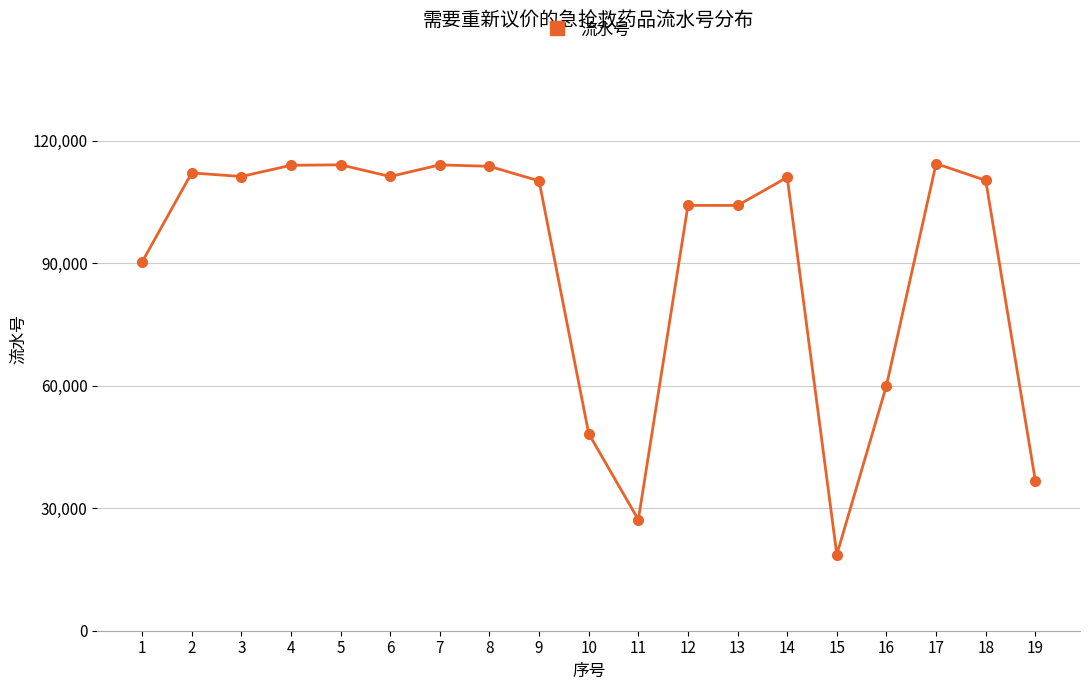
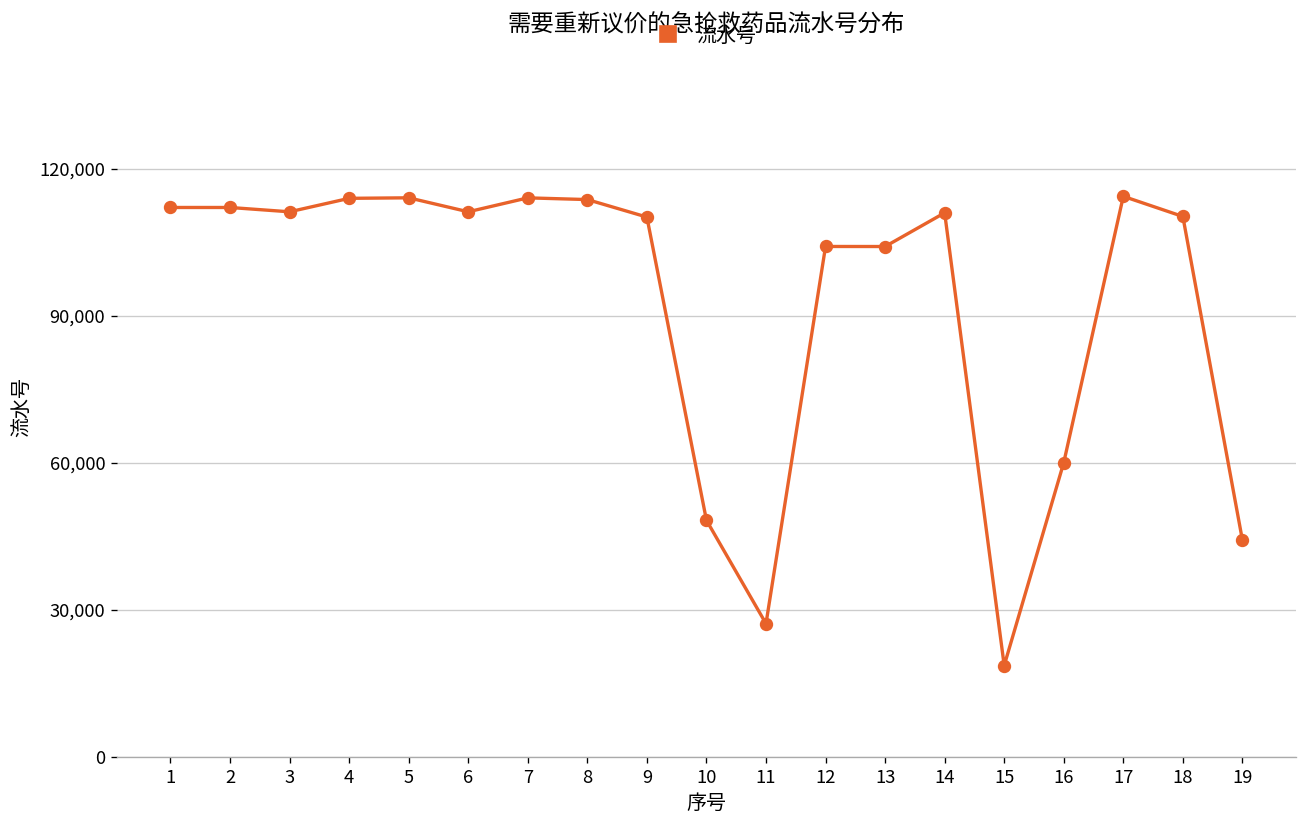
1: 90,000 -> 112,000
19: 37,000 -> 44,000
